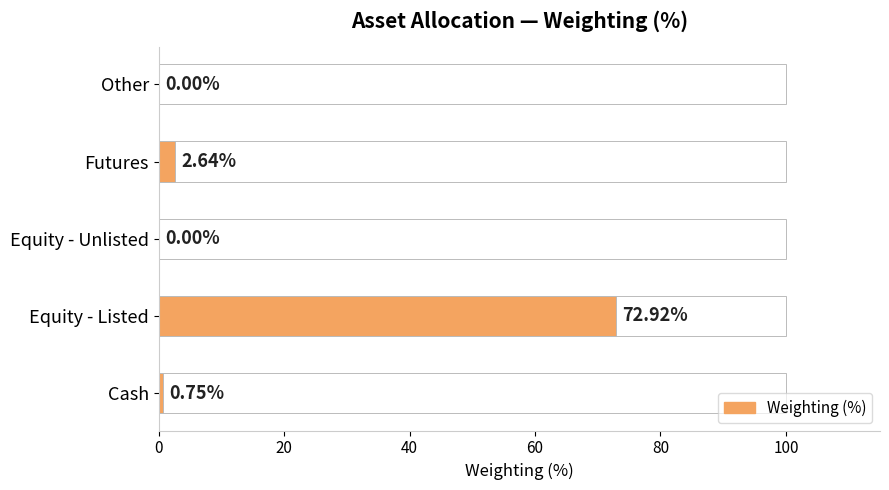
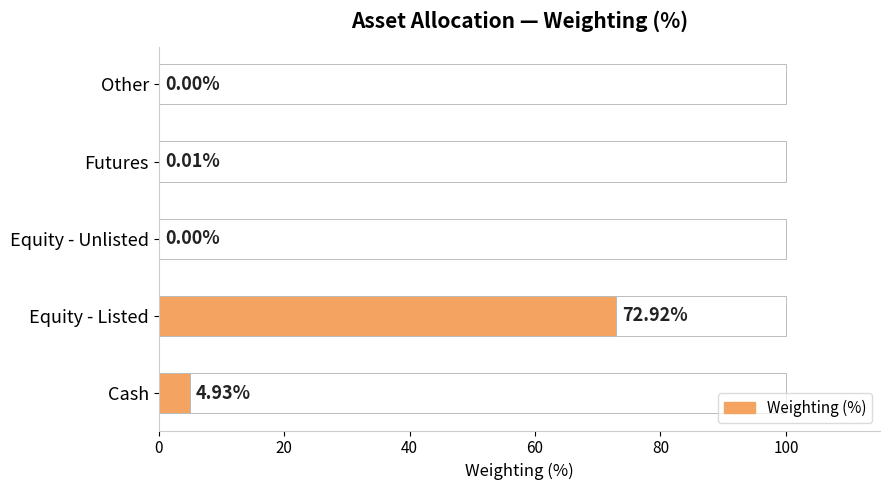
Weighting (%), Futures: 2.64% -> 0.01%
Weighting (%), Cash: 0.75% -> 4.93%
